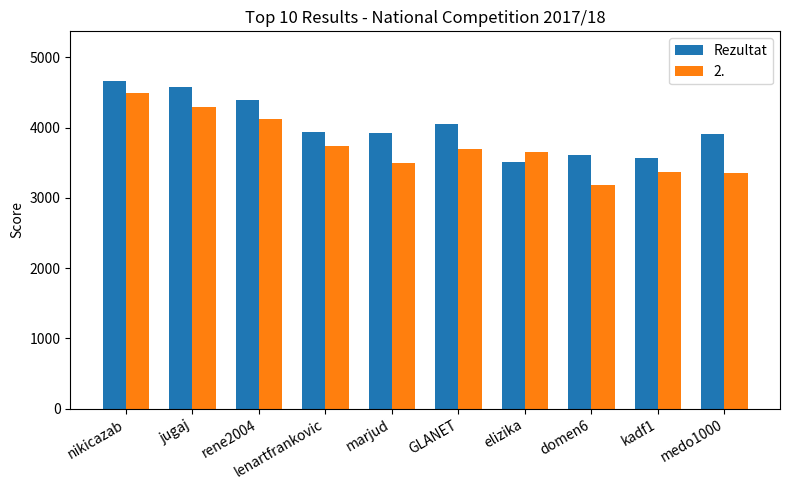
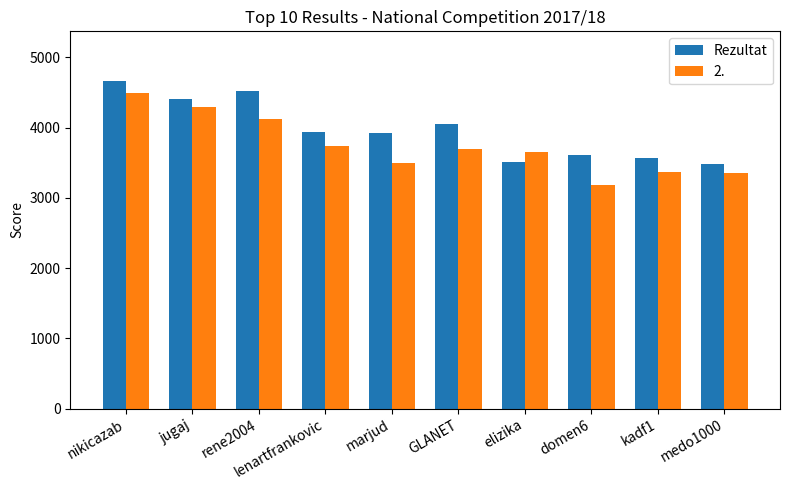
Rezultat, jugaj: 4600 -> 4400
Rezultat, rene2004: 4400 -> 4500
Rezultat, medo1000: 3900 -> 3500
